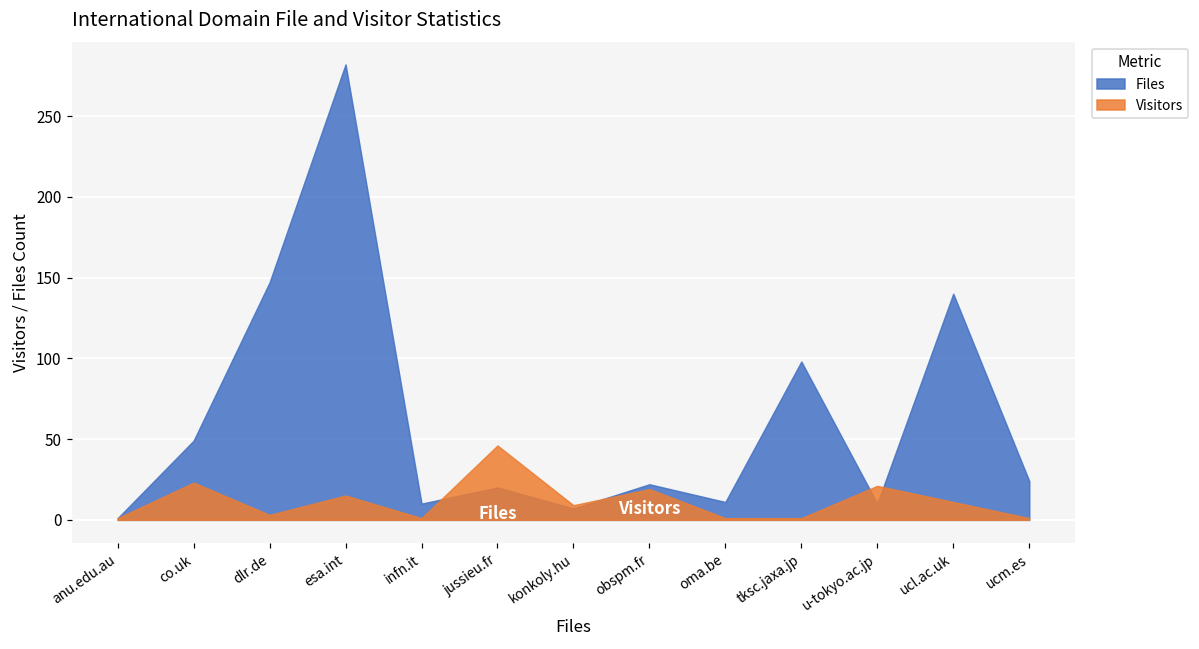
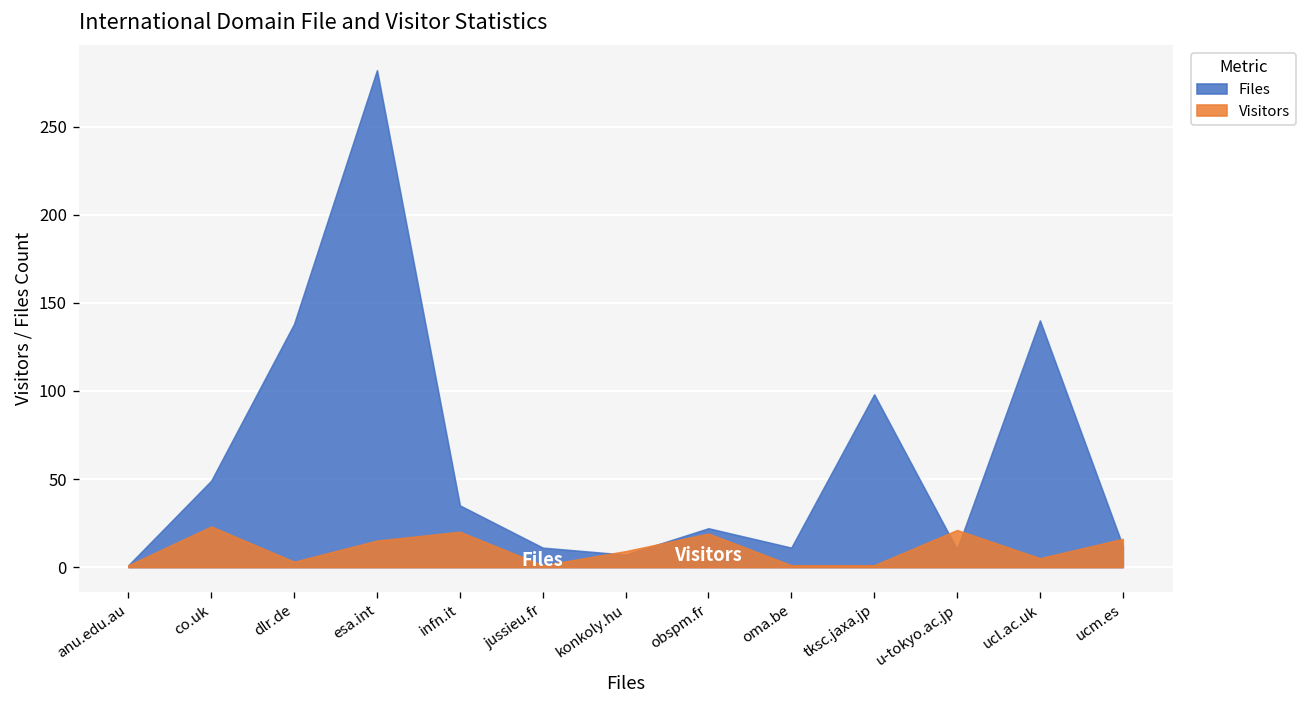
Files, dlr.de: 147 -> 138
Files, infn.it: 10 -> 35
Visitors, infn.it: 1 -> 20
Files, jussieu.fr: 20 -> 11
Visitors, jussieu.fr: 46 -> 1
Visitors, ucl.ac.uk: 11 -> 5
Files, ucm.es: 24 -> 12
Visitors, ucm.es: 1 -> 16
